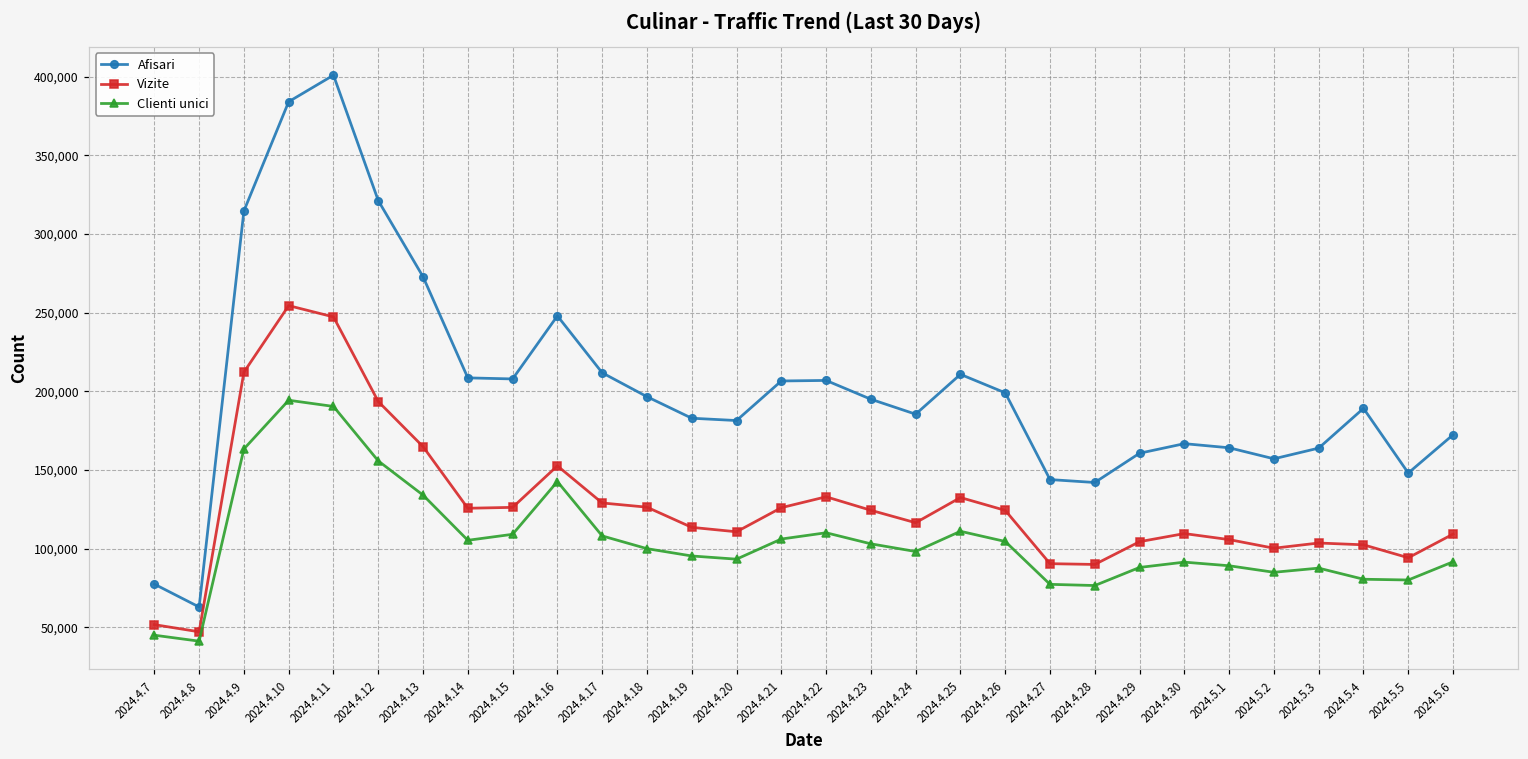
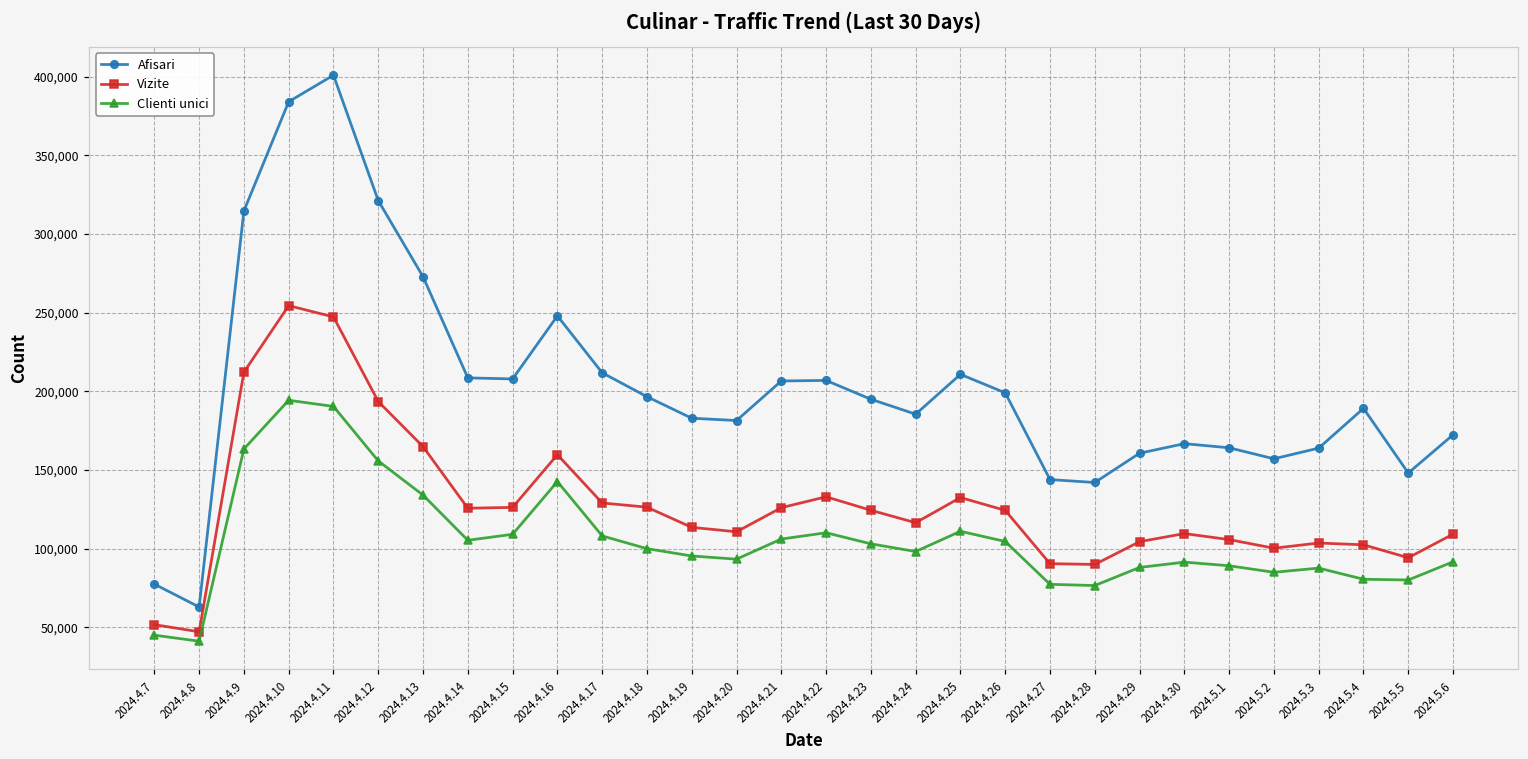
Vizite, 2024.4.16: 153,000 -> 160,000
